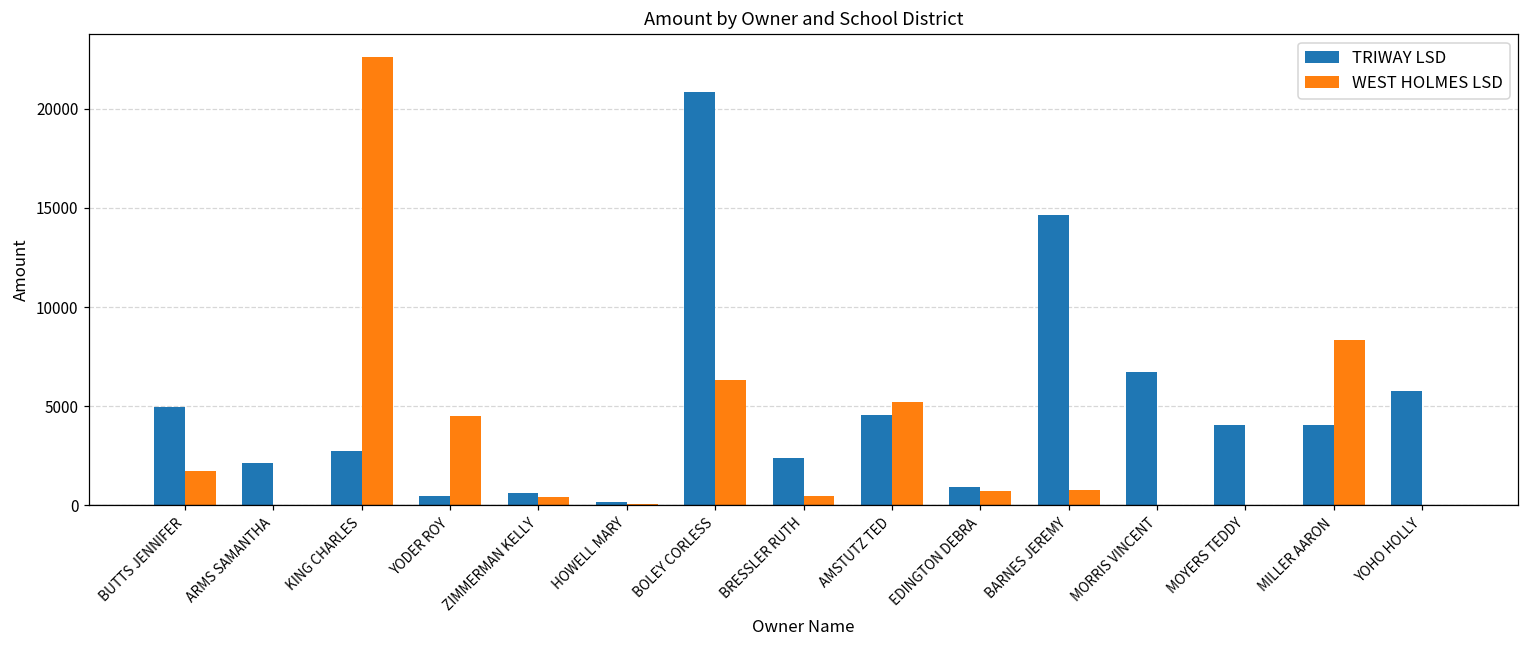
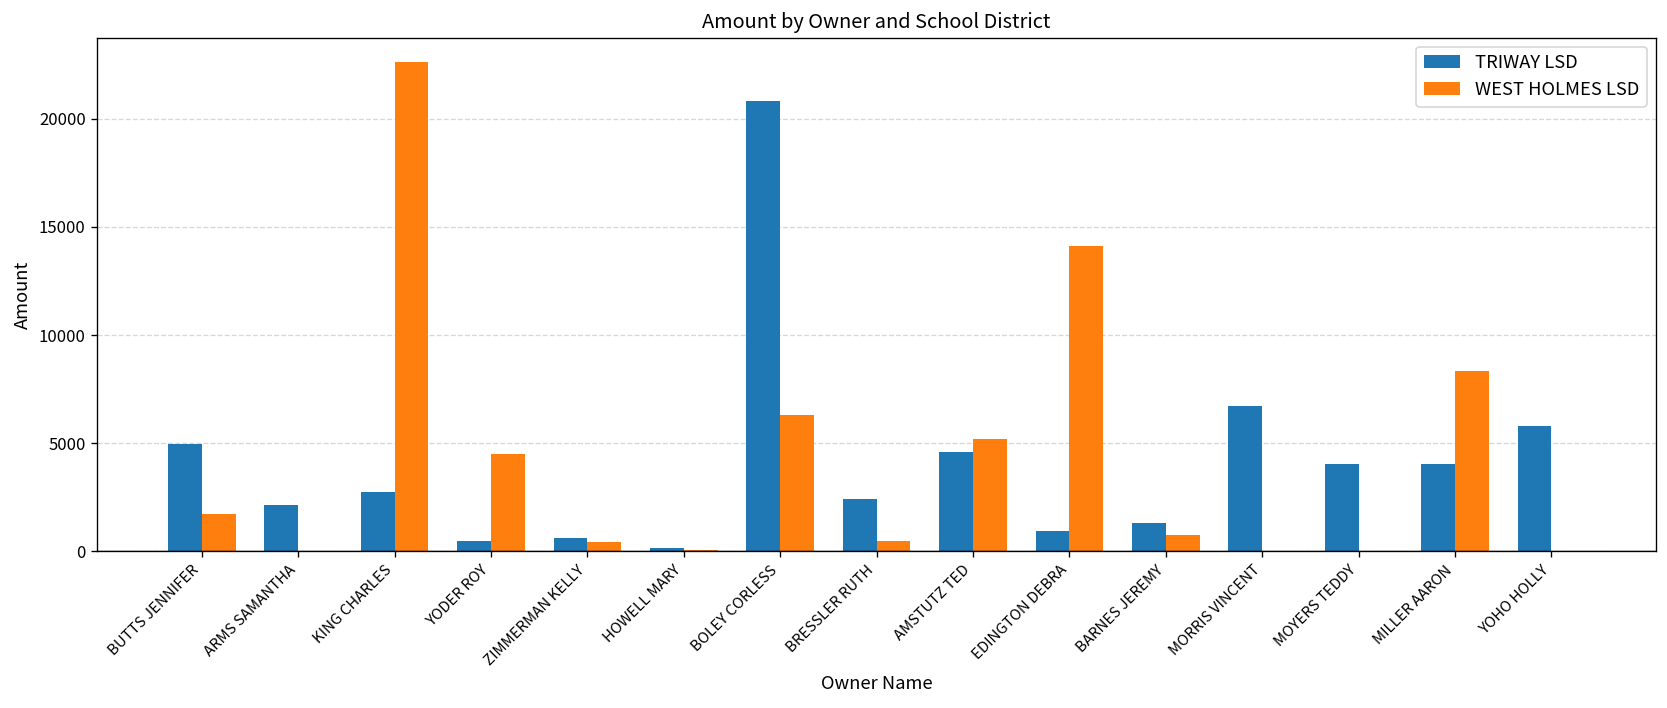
WEST HOLMES LSD, EDINGTON DEBRA: 700 -> 14100
TRIWAY LSD, BARNES JEREMY: 14600 -> 1300
